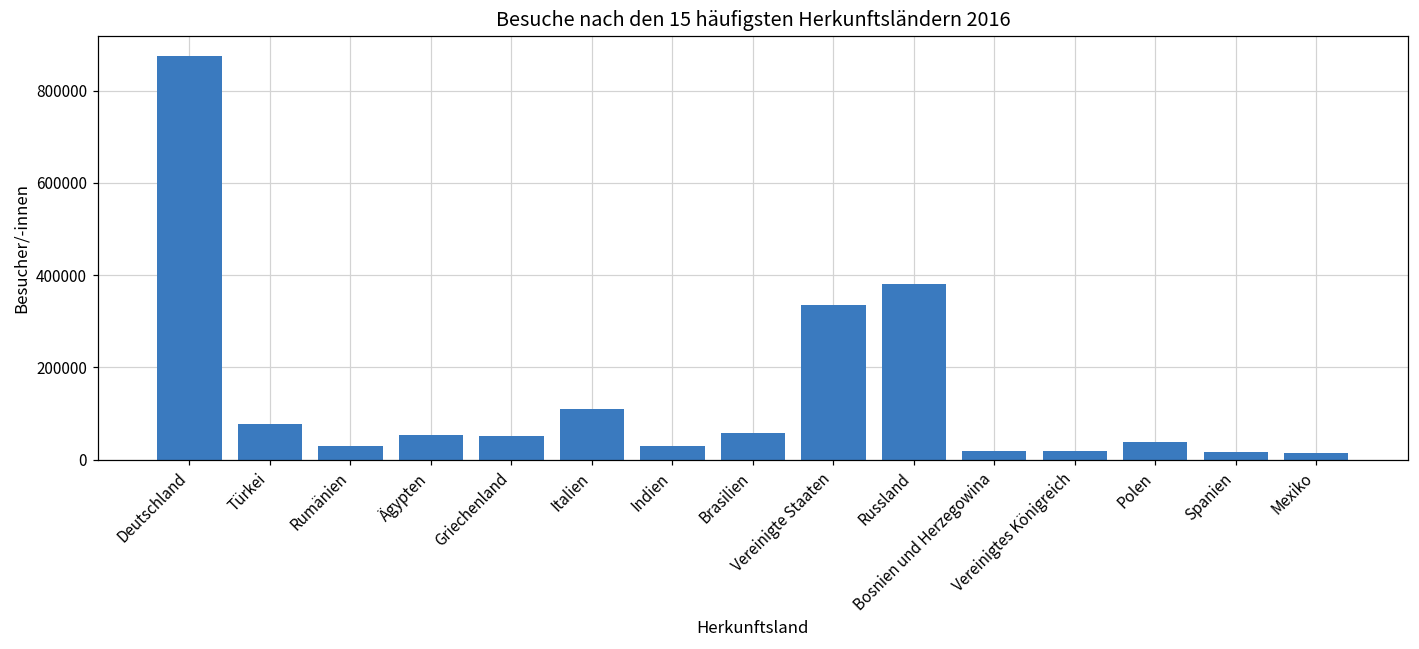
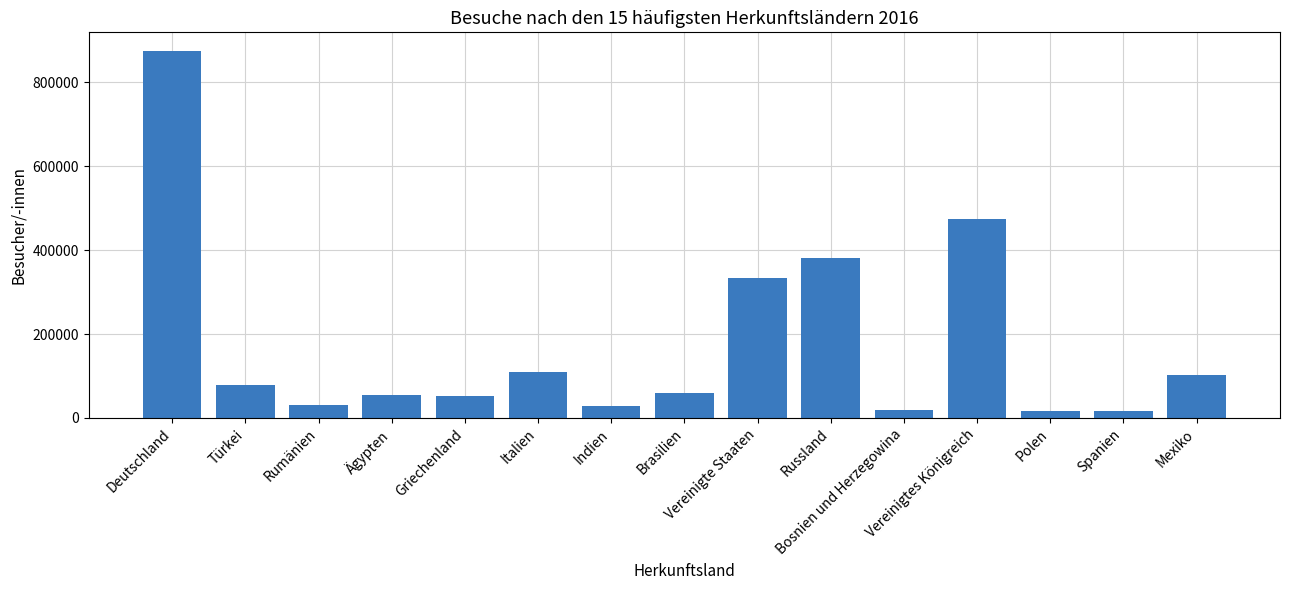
Vereinigtes Königreich: 20000 -> 470000
Polen: 40000 -> 20000
Mexiko: 20000 -> 100000
